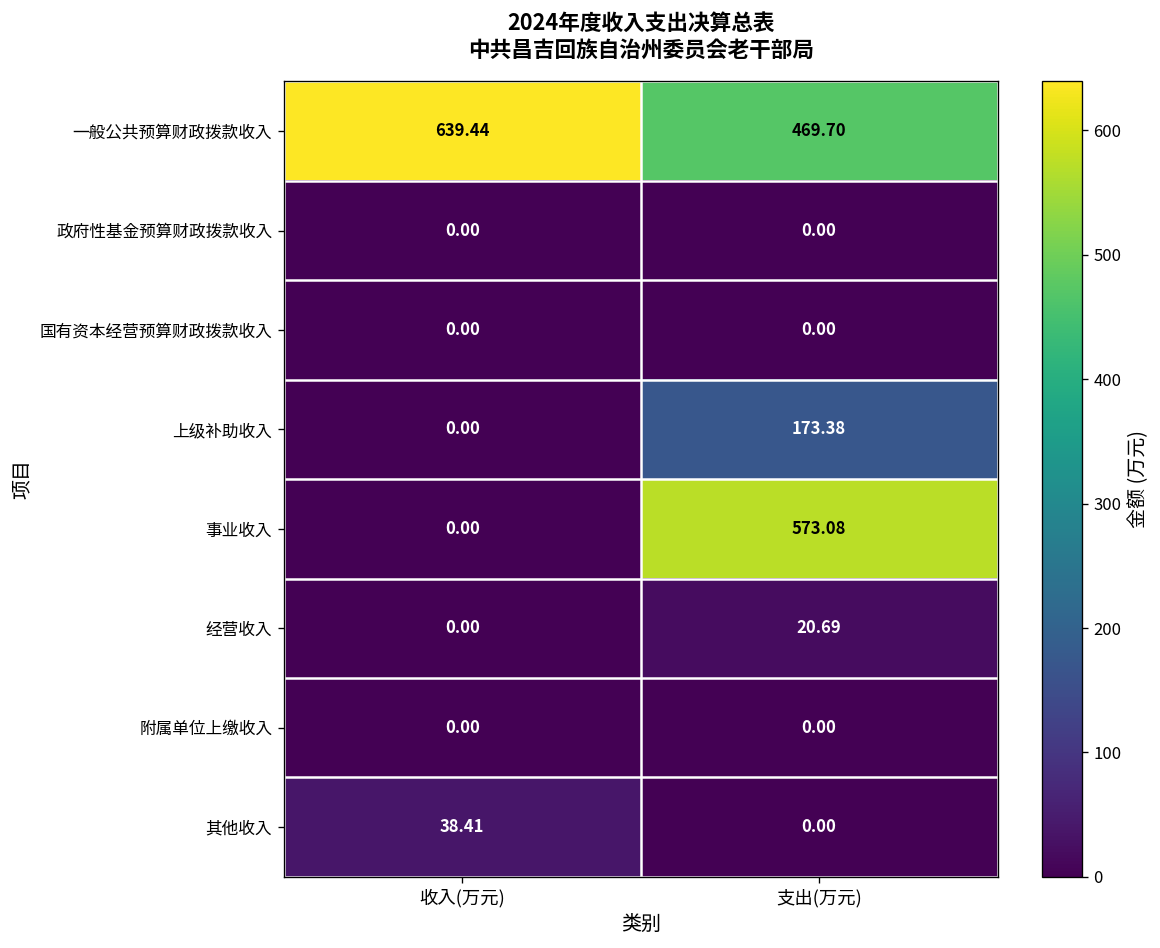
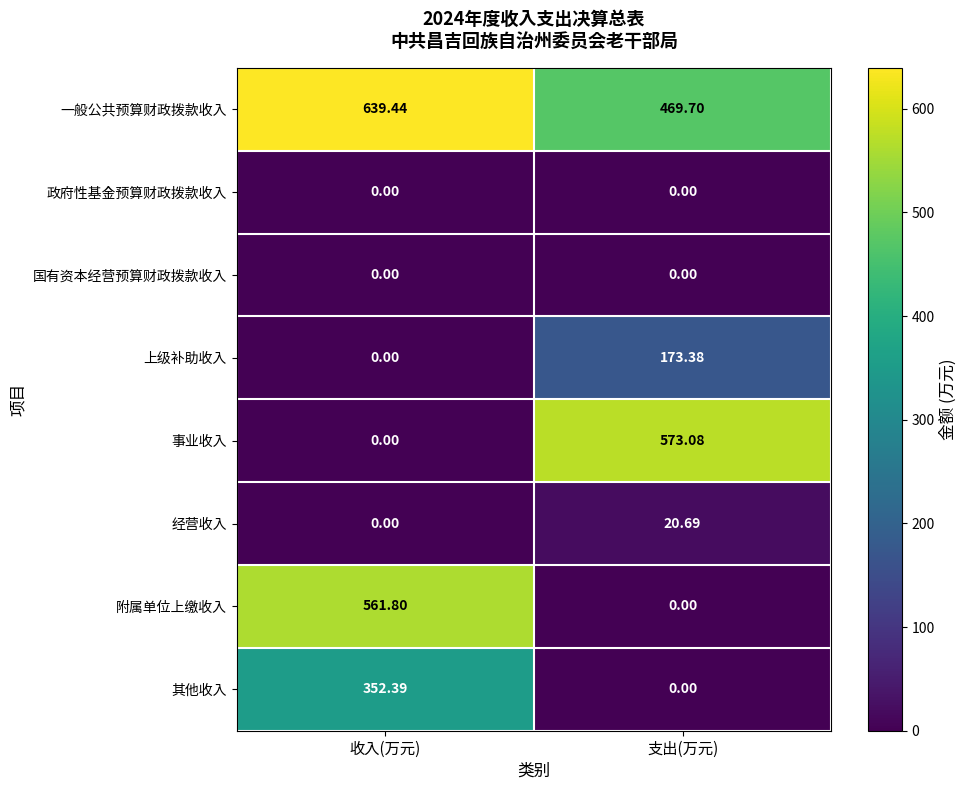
附属单位上缴收入, 收入(万元): 0.00 -> 561.80
其他收入, 收入(万元): 38.41 -> 352.39
